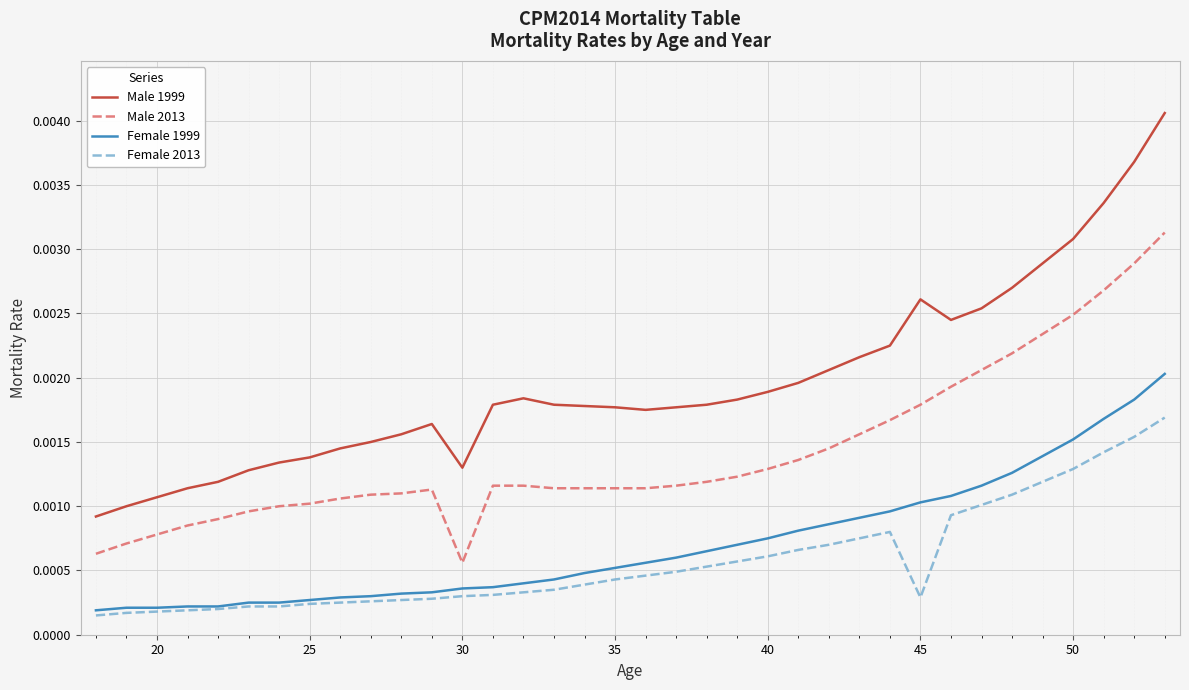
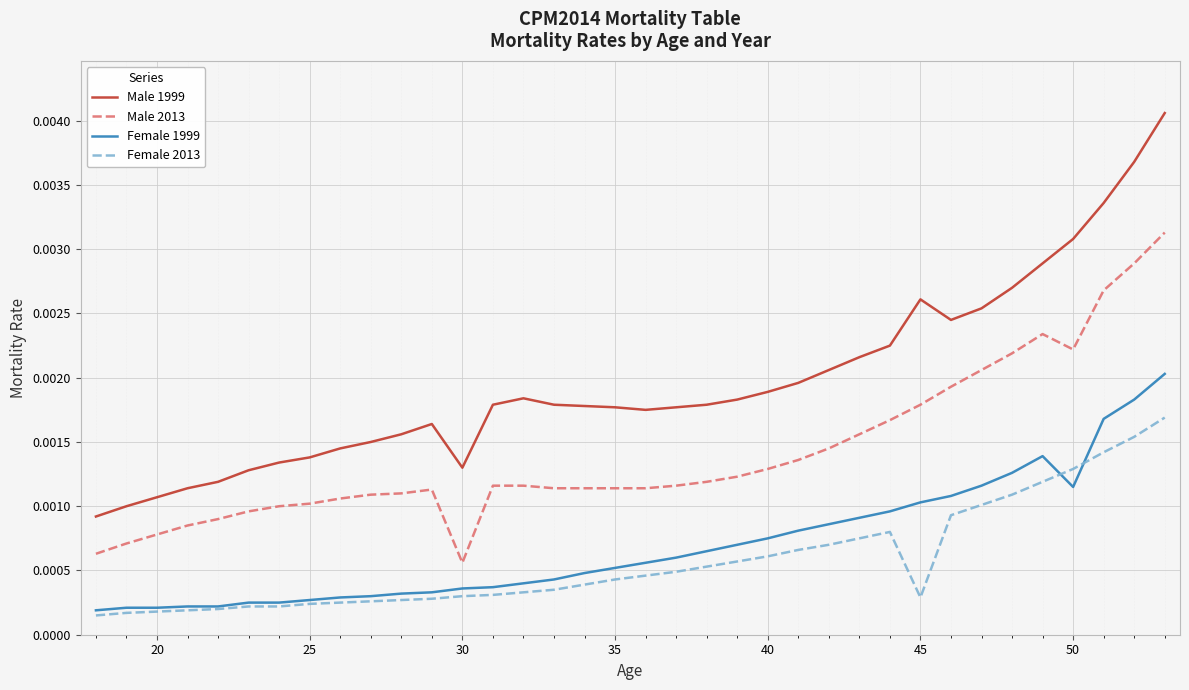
Male 2013, 50: 0.00249 -> 0.00222
Female 1999, 50: 0.00152 -> 0.00115
